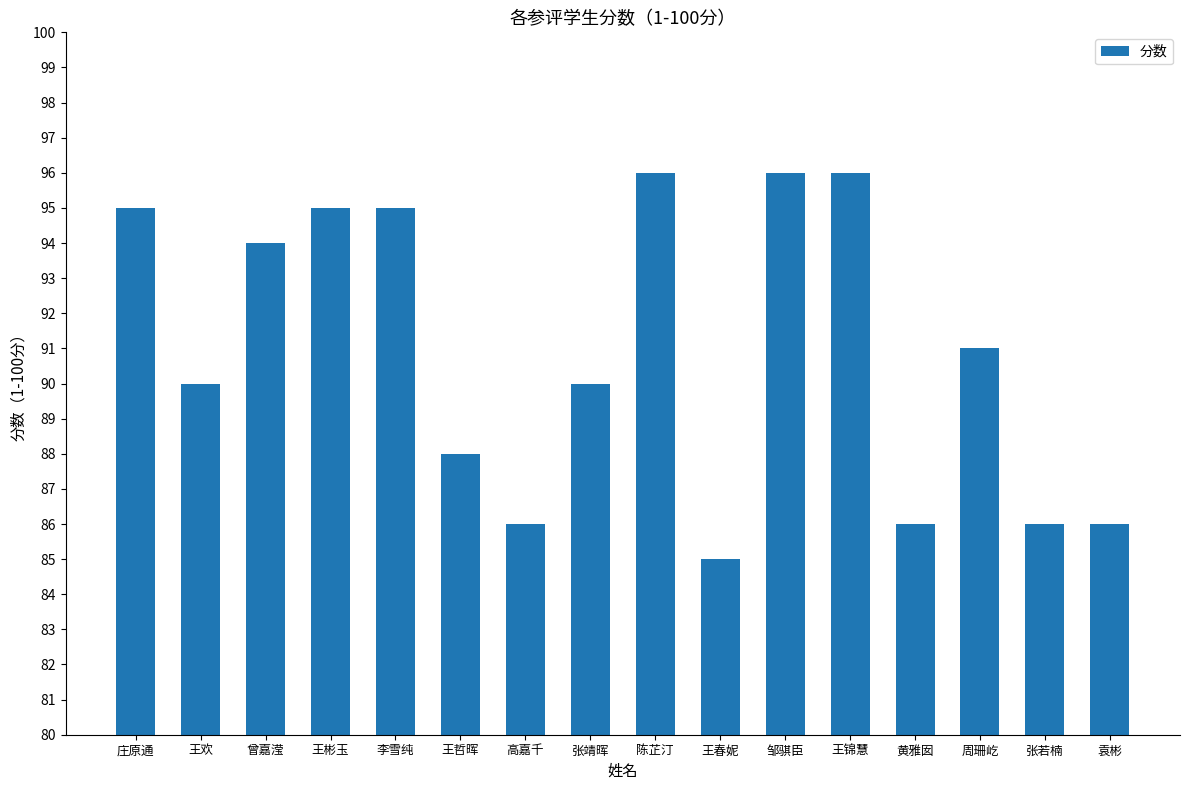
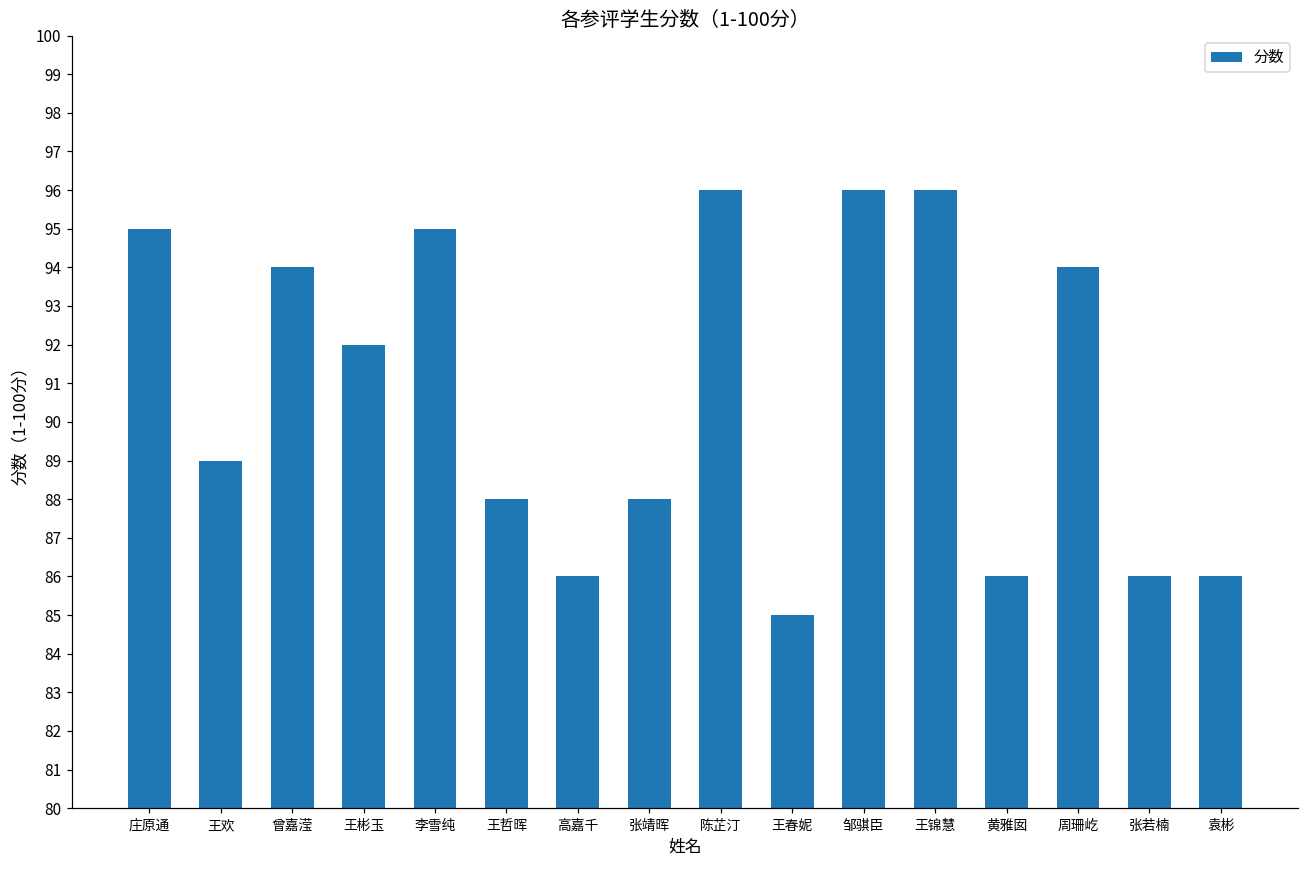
王欢: 90 -> 89
王彬玉: 95 -> 92
张靖晖: 90 -> 88
周珊屹: 91 -> 94
